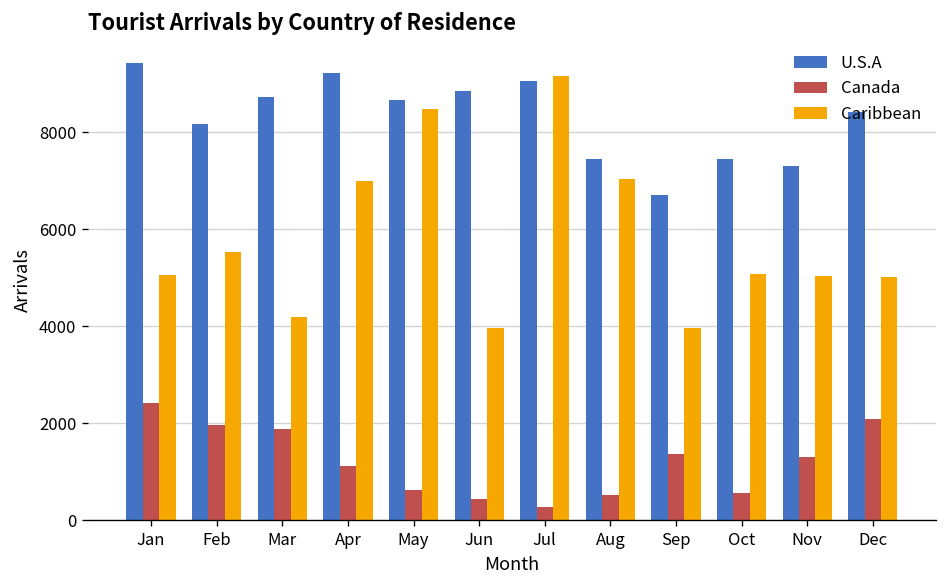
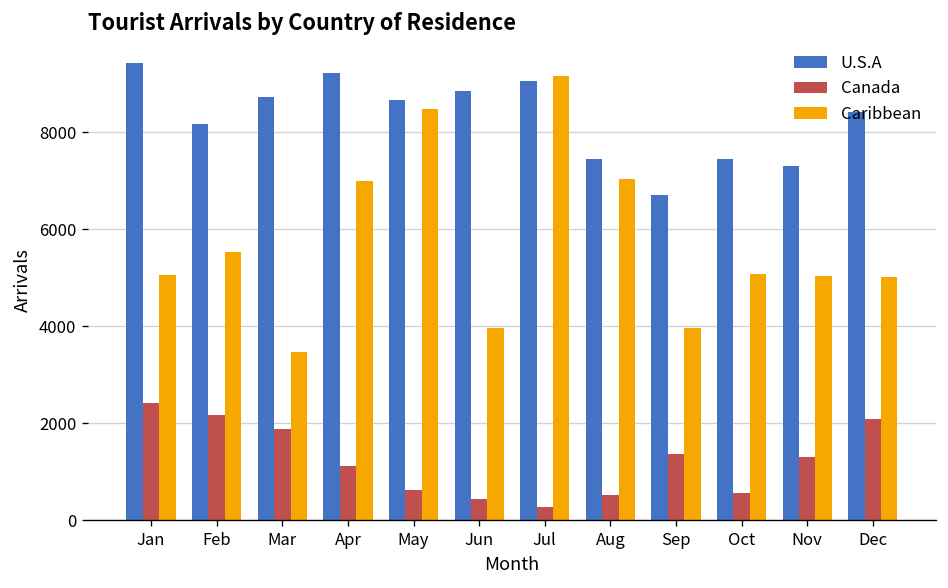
Canada, Feb: 2000 -> 2200
Caribbean, Mar: 4200 -> 3500
